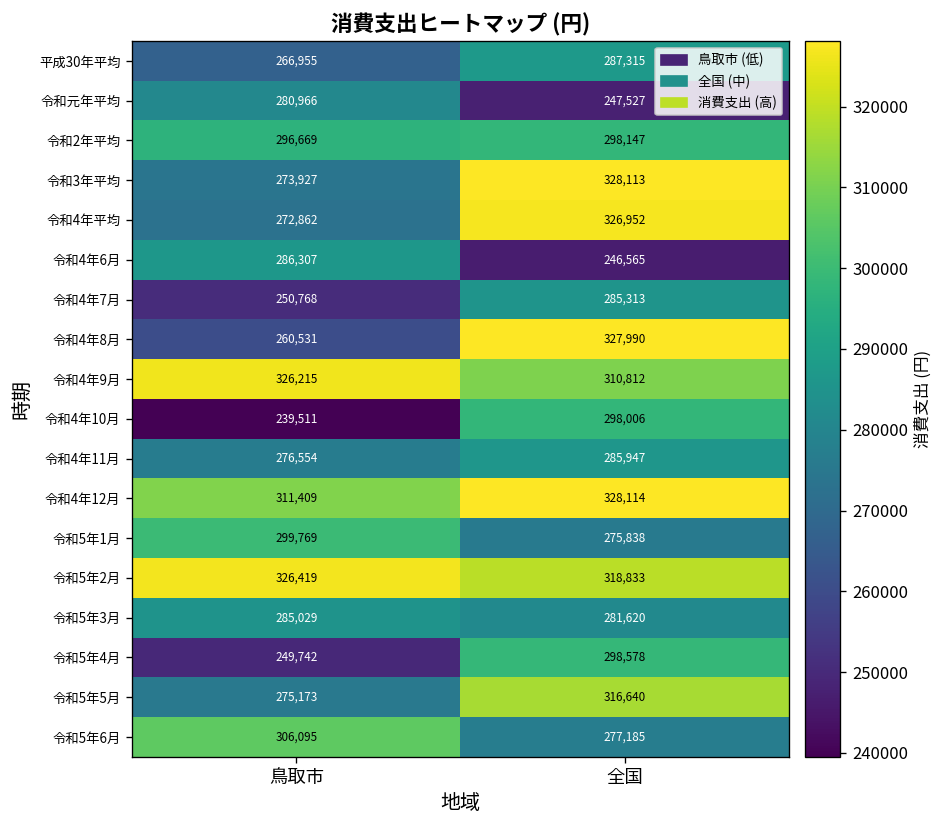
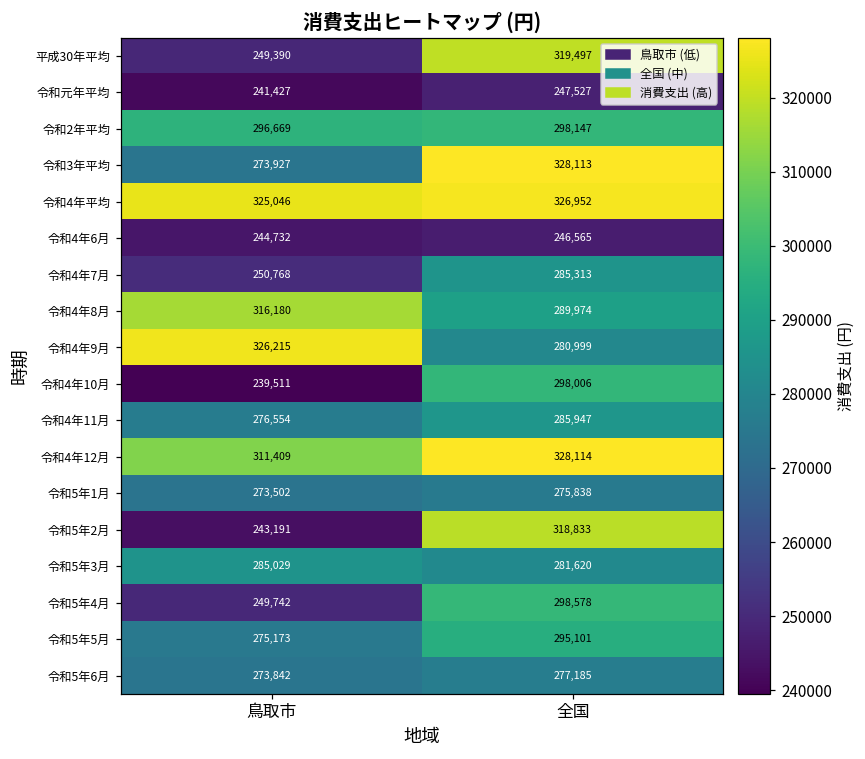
平成30年平均, 鳥取市: 266,955 -> 249,390
平成30年平均, 全国: 287,315 -> 319,497
令和元年平均, 鳥取市: 280,966 -> 241,427
令和4年平均, 鳥取市: 272,862 -> 325,046
令和4年6月, 鳥取市: 286,307 -> 244,732
令和4年8月, 鳥取市: 260,531 -> 316,180
令和4年8月, 全国: 327,990 -> 289,974
令和4年9月, 全国: 310,812 -> 280,999
令和5年1月, 鳥取市: 299,769 -> 273,502
令和5年2月, 鳥取市: 326,419 -> 243,191
令和5年5月, 全国: 316,640 -> 295,101
令和5年6月, 鳥取市: 306,095 -> 273,842
